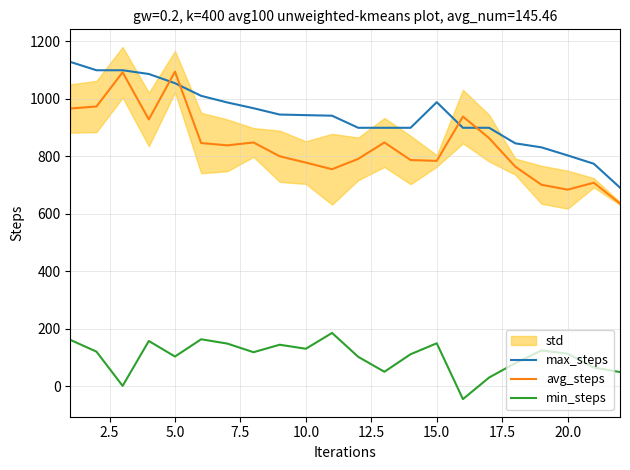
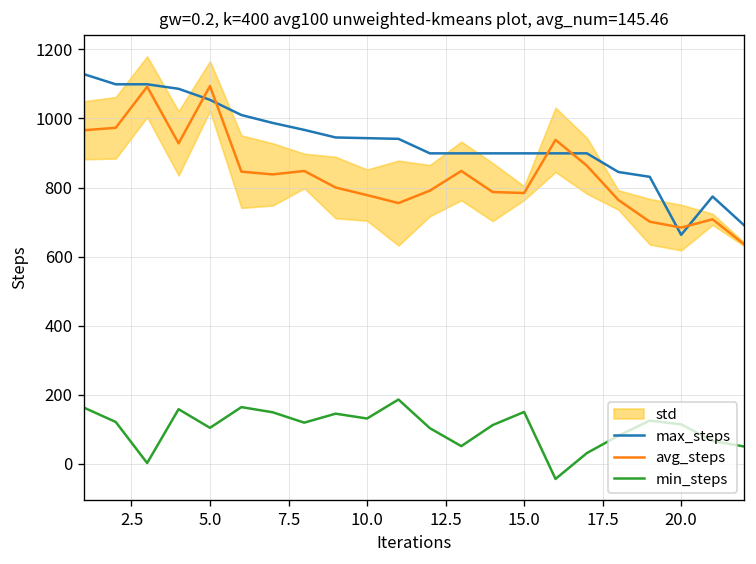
max_steps, 15.0: 990 -> 900
max_steps, 20.0: 800 -> 660
